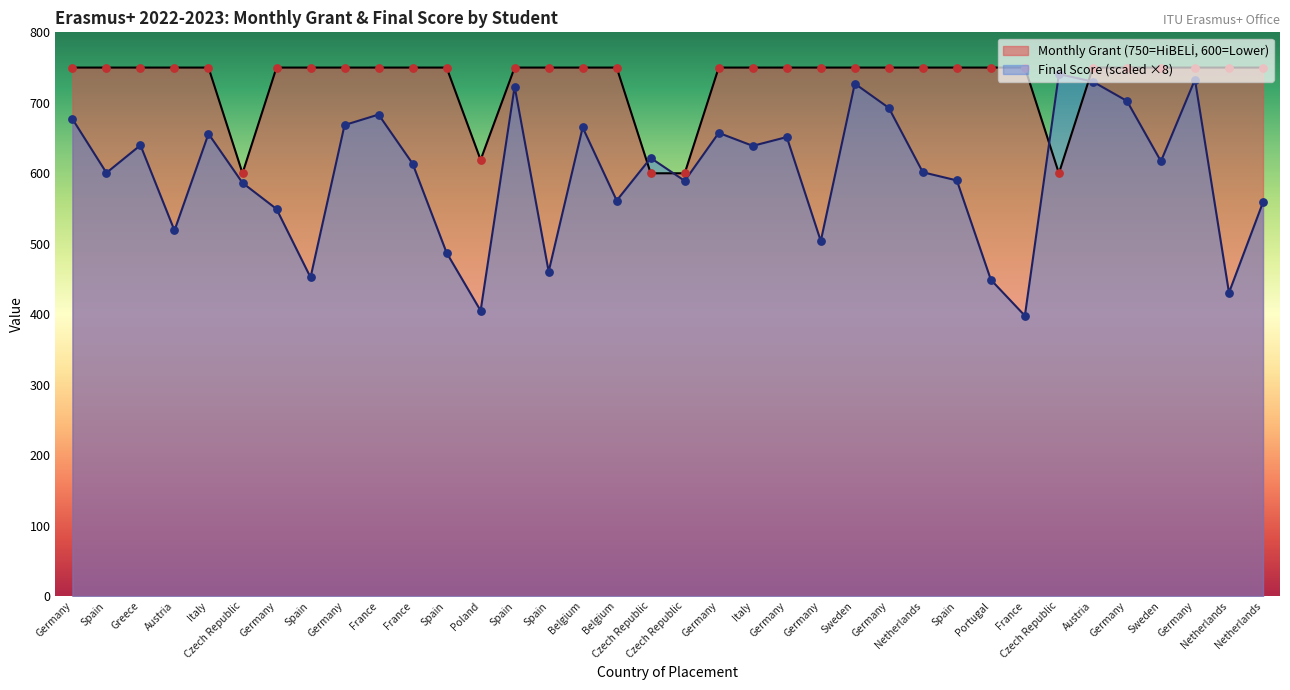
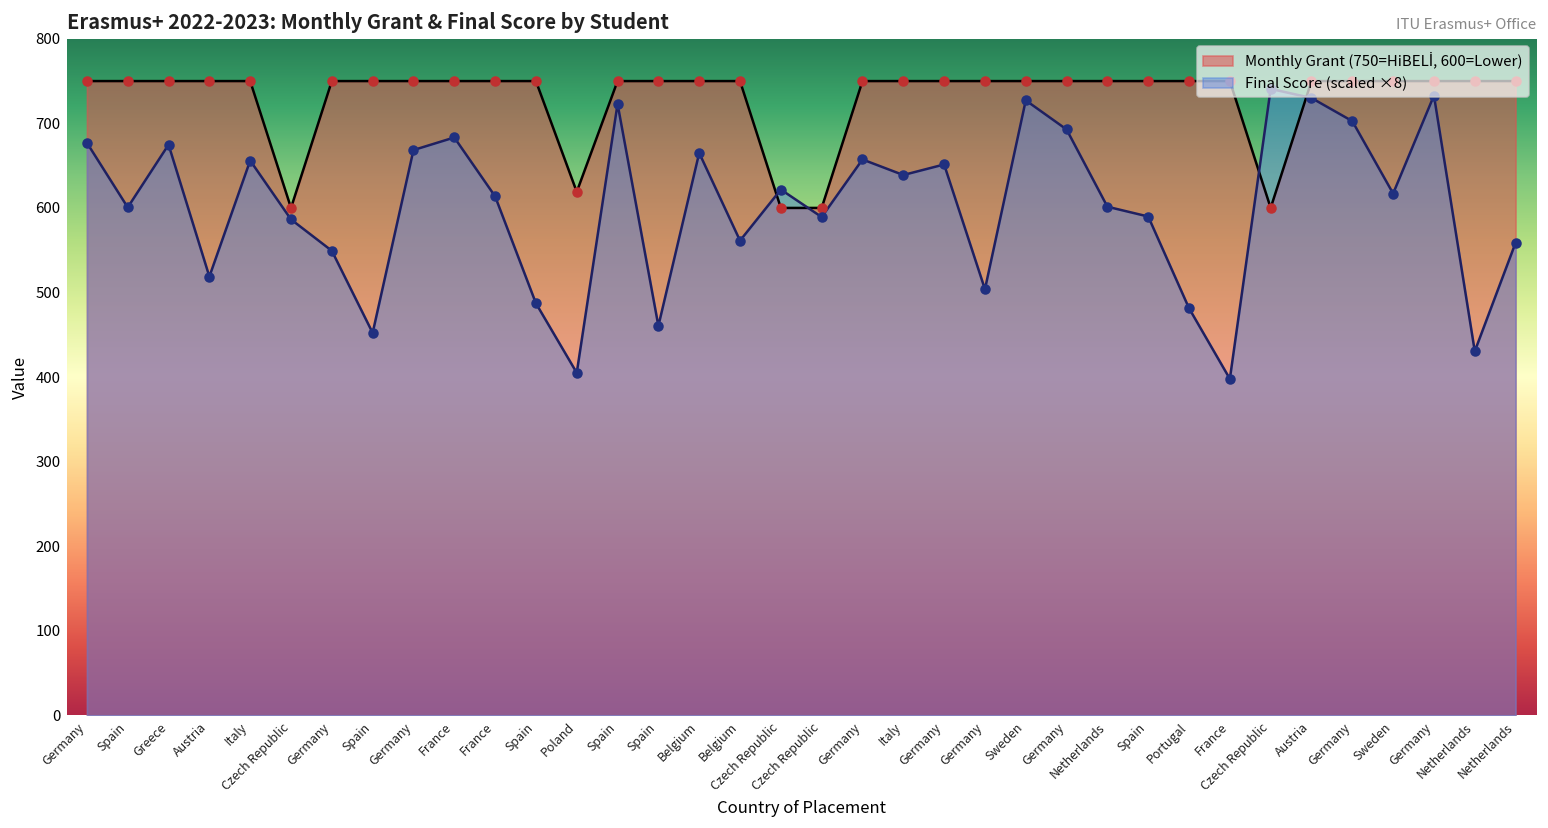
Final Score (scaled ×8), Greece: 640 -> 670
Final Score (scaled ×8), Portugal: 450 -> 480
